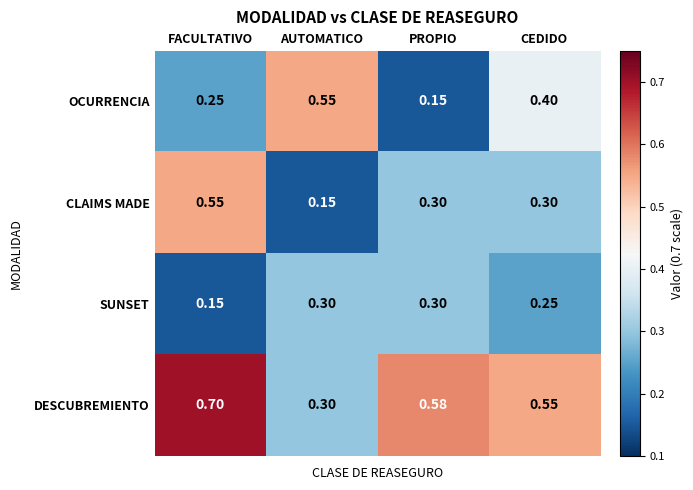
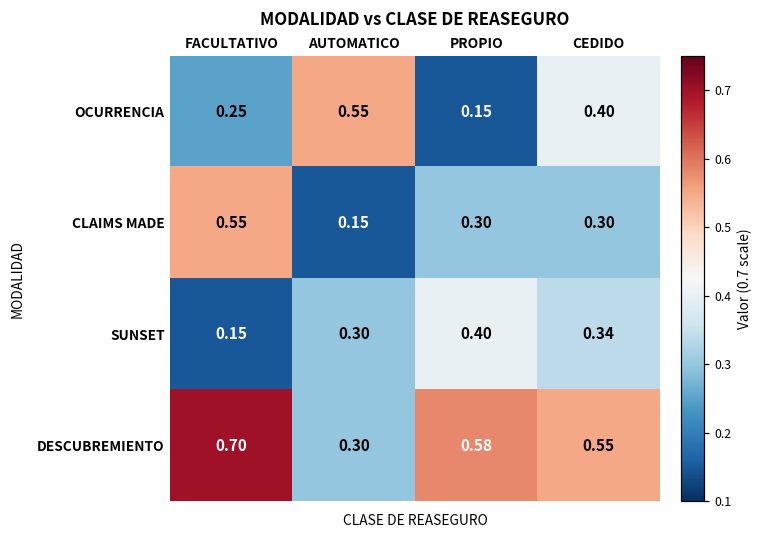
SUNSET, PROPIO: 0.30 -> 0.40
SUNSET, CEDIDO: 0.25 -> 0.34
